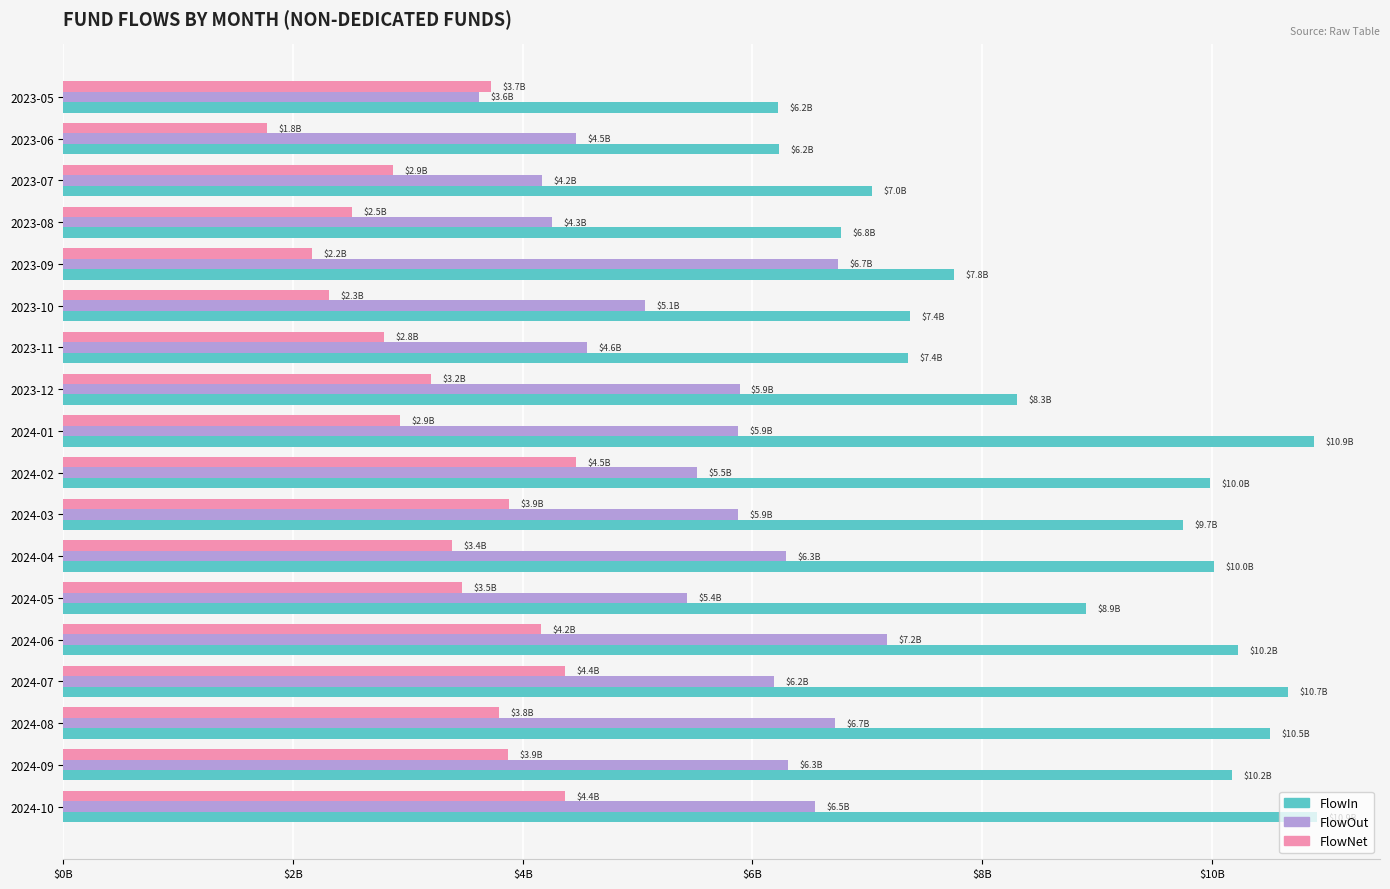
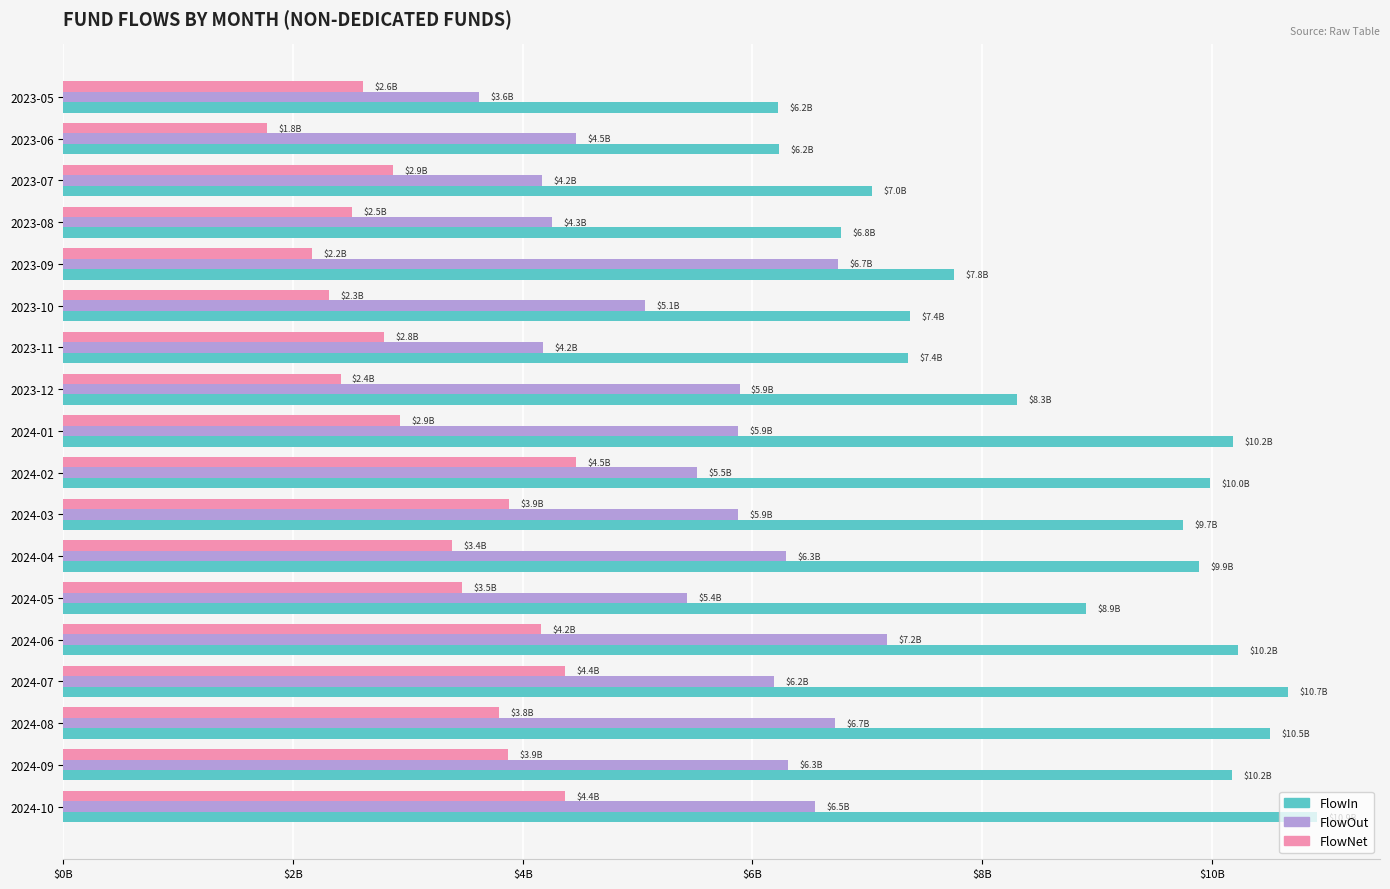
FlowNet, 2023-05: $3.7B -> $2.6B
FlowOut, 2023-11: $4.6B -> $4.2B
FlowNet, 2023-12: $3.2B -> $2.4B
FlowIn, 2024-01: $10.9B -> $10.2B
FlowIn, 2024-04: $10.0B -> $9.9B
